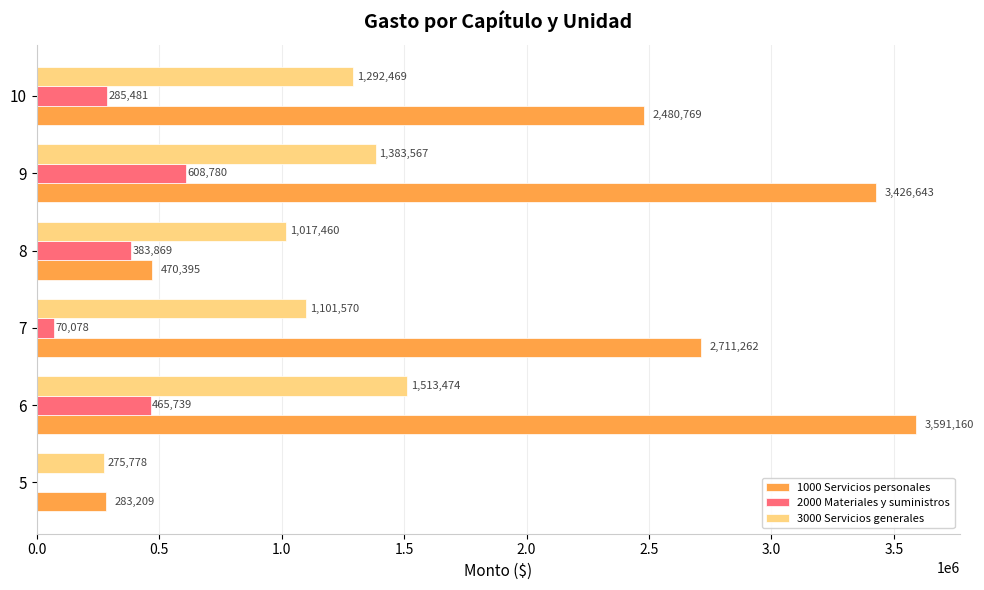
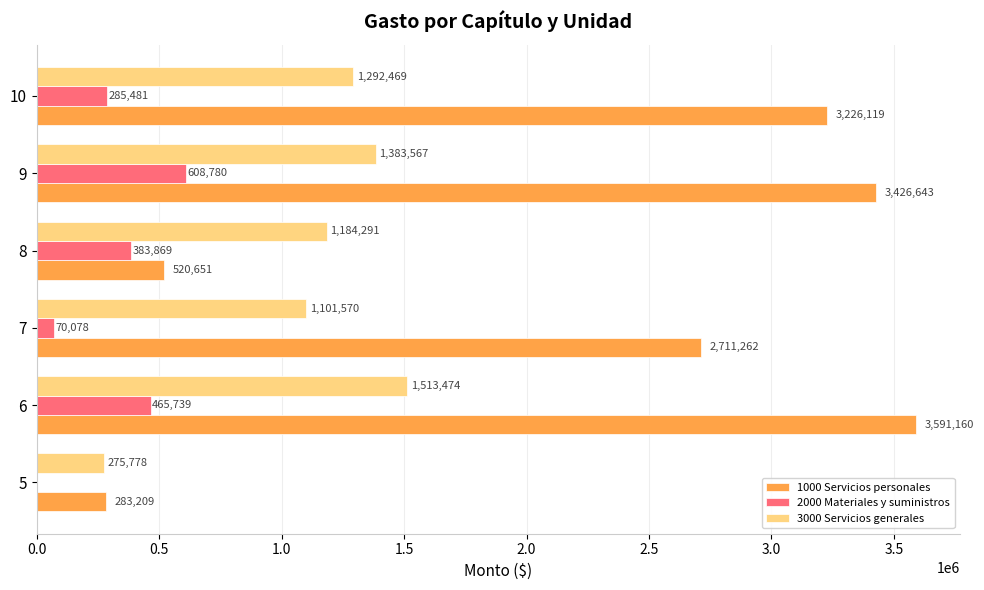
1000 Servicios personales, 10: 2,480,769 -> 3,226,119
3000 Servicios generales, 8: 1,017,460 -> 1,184,291
1000 Servicios personales, 8: 470,395 -> 520,651
